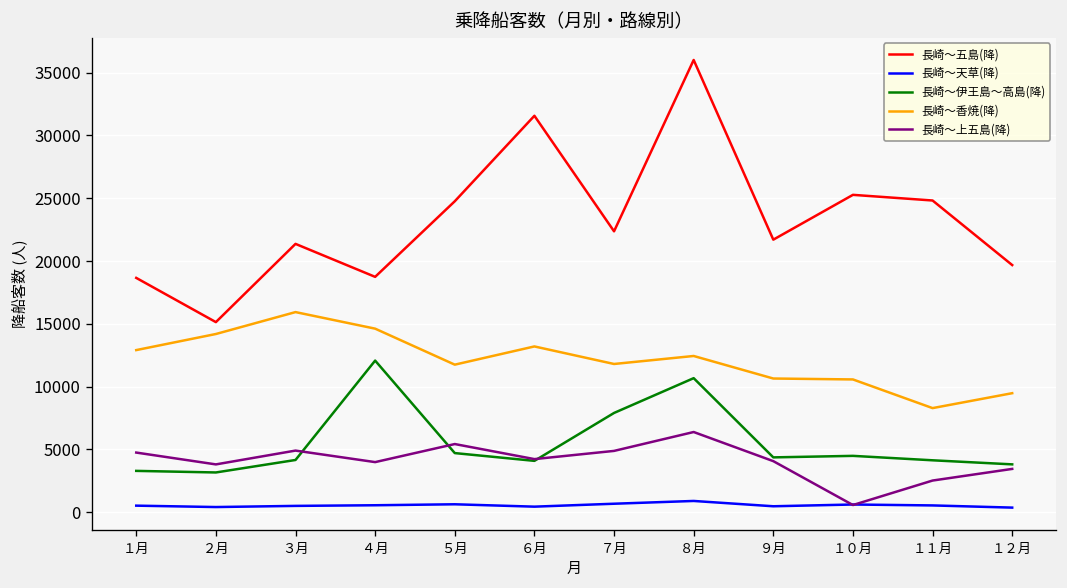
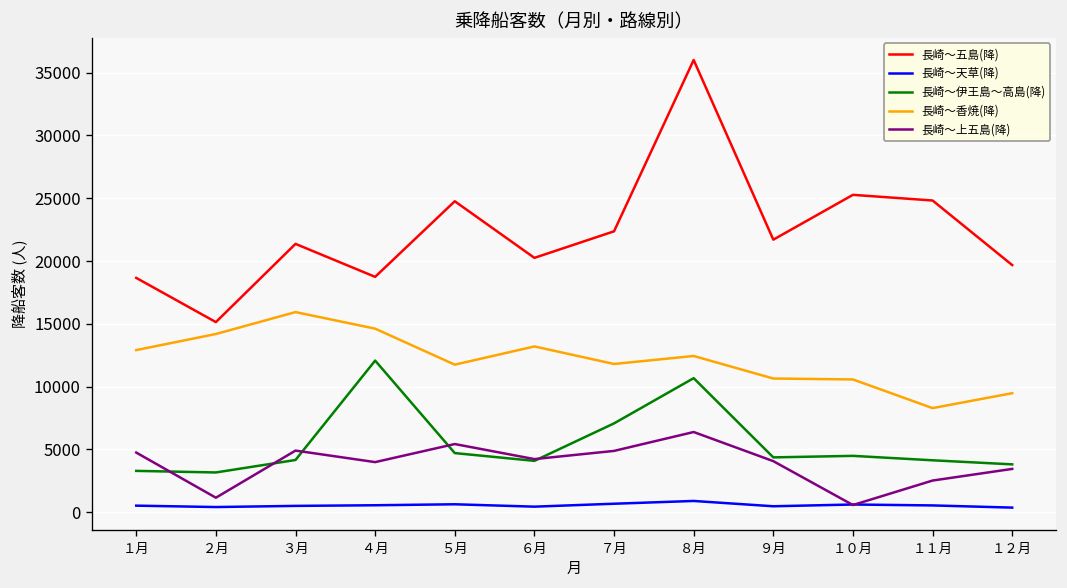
長崎～上五島(降), ２月: 3800 -> 1200
長崎～五島(降), ６月: 31600 -> 20300
長崎～伊王島～高島(降), ７月: 7900 -> 7100
